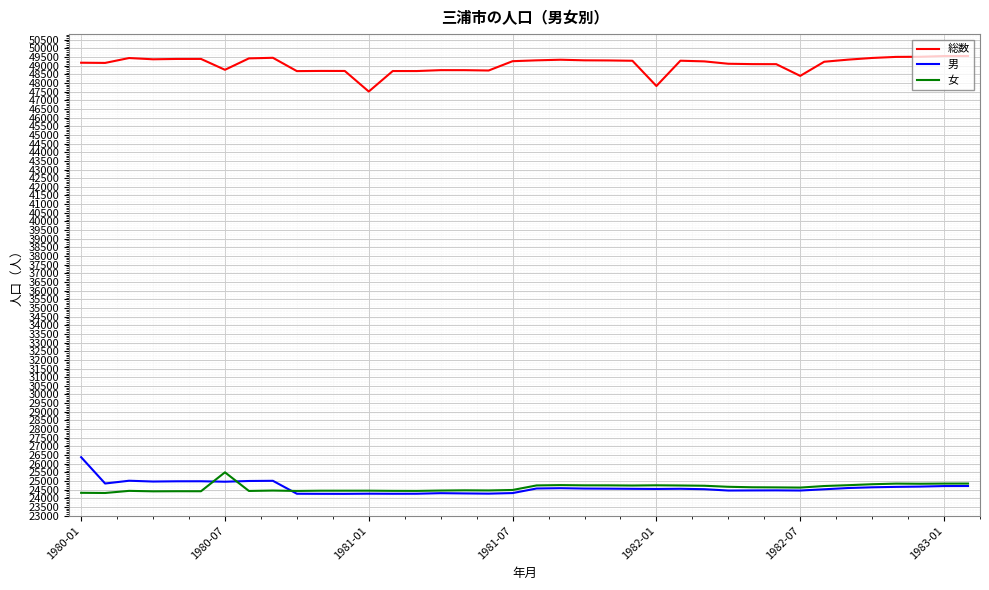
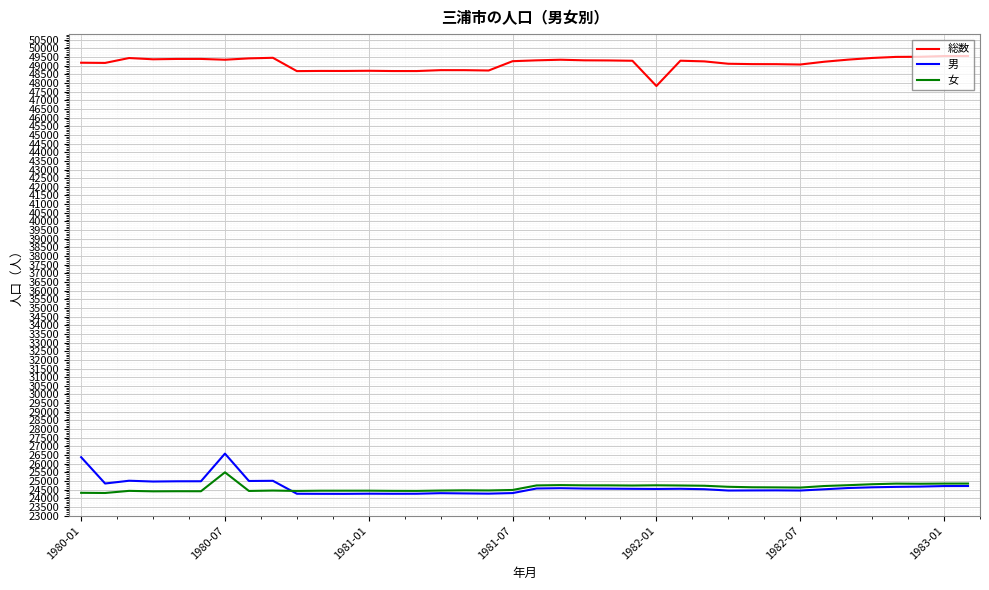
総数, 1980-07: 48800 -> 49300
男, 1980-07: 25000 -> 26600
総数, 1981-01: 47500 -> 48700
総数, 1982-07: 48400 -> 49100
